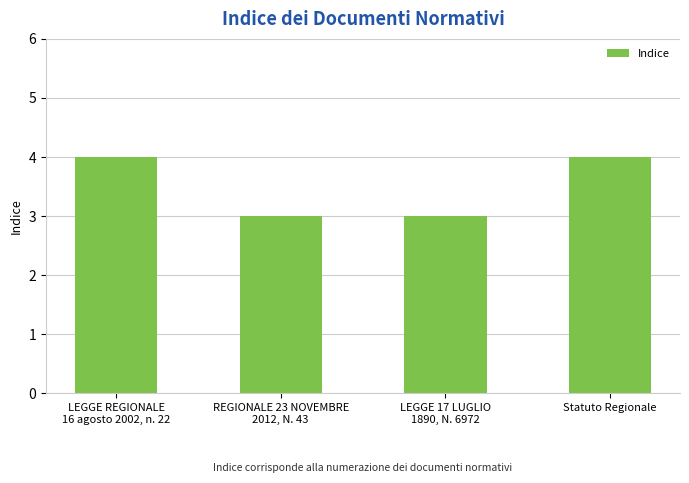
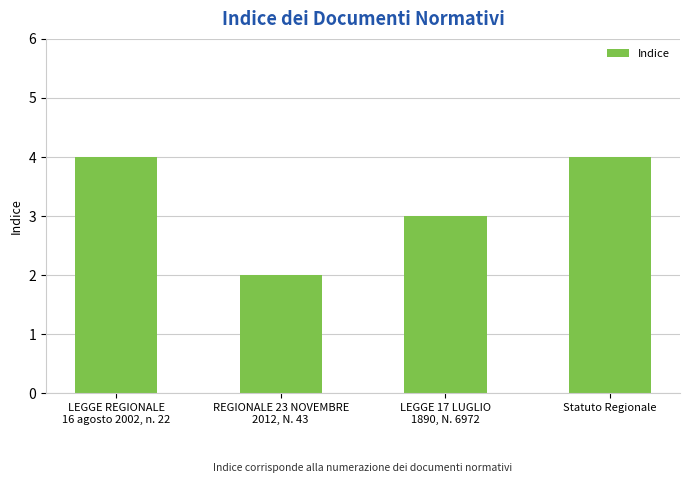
REGIONALE 23 NOVEMBRE 2012, N. 43: 3 -> 2
